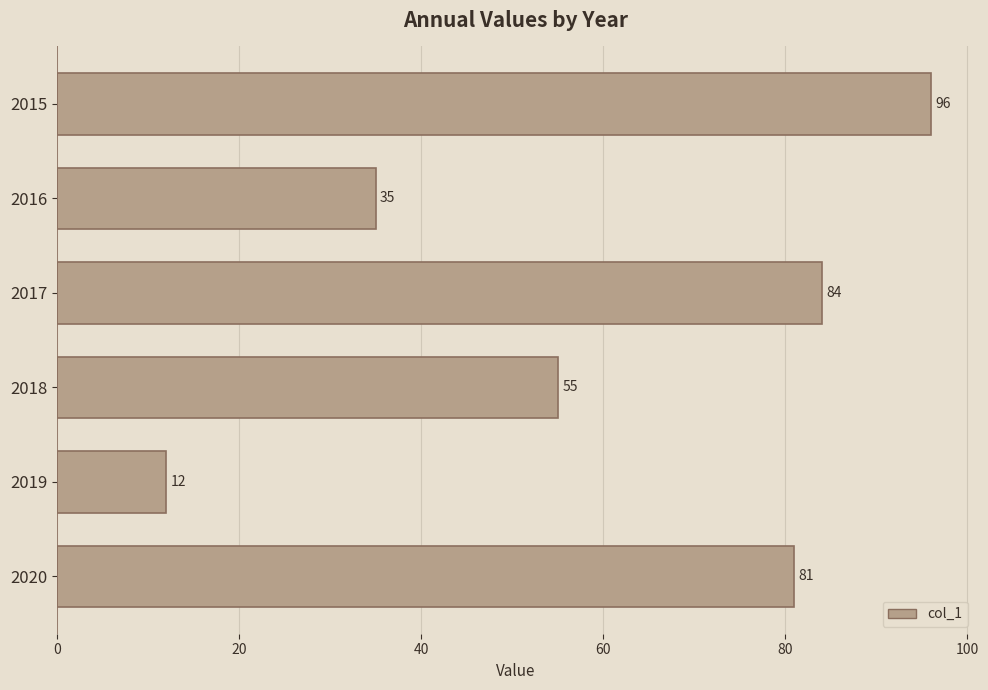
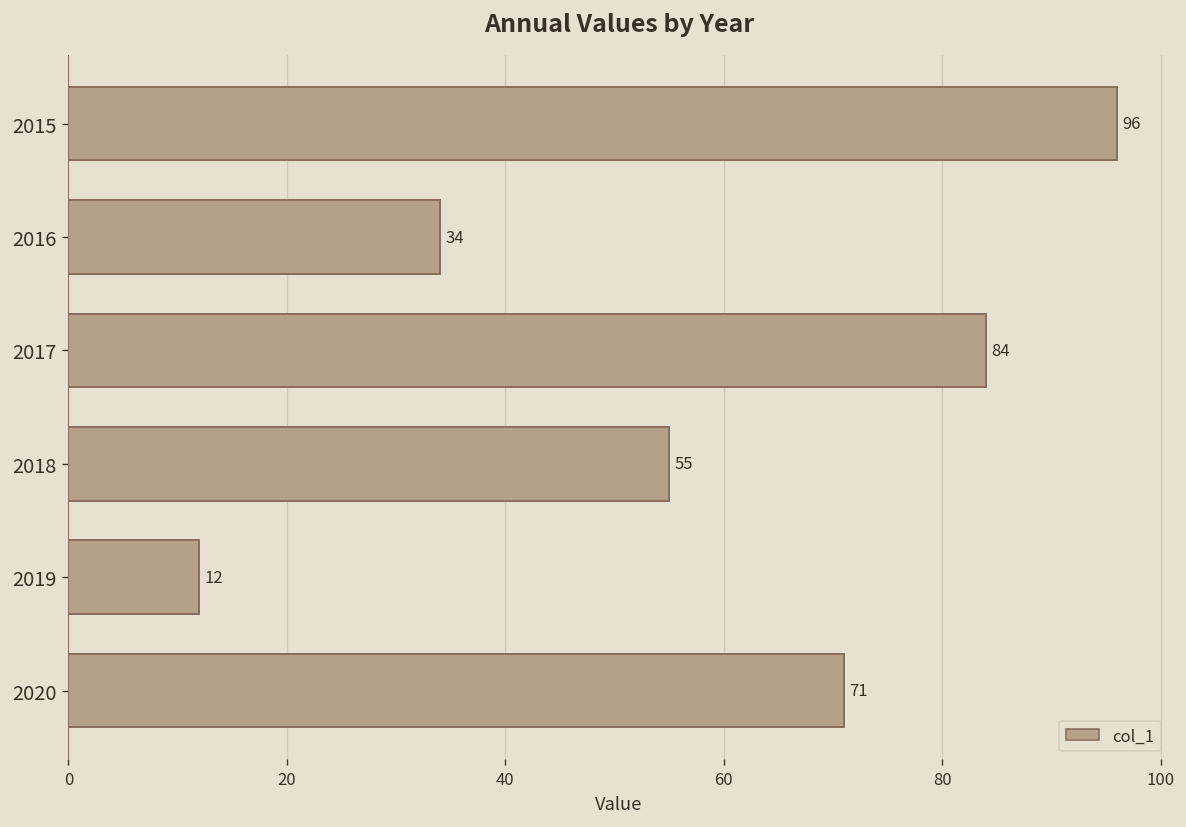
2016: 35 -> 34
2020: 81 -> 71
